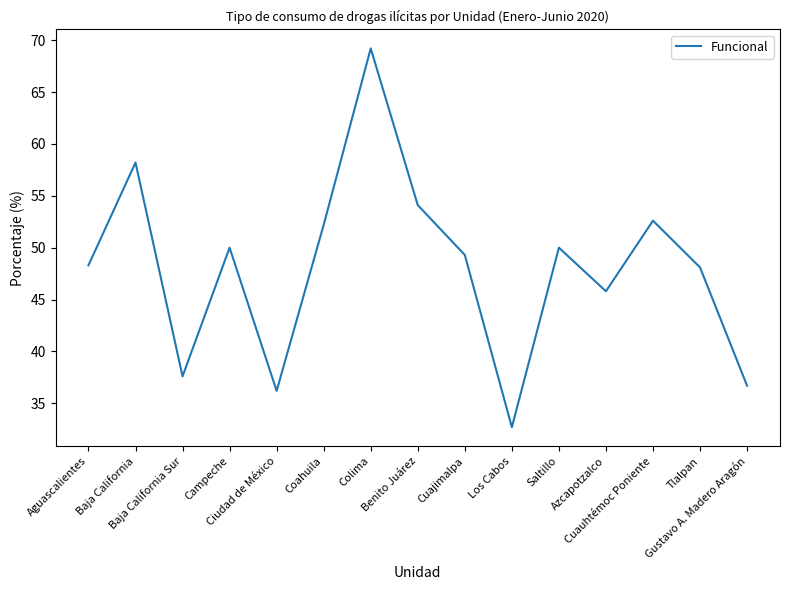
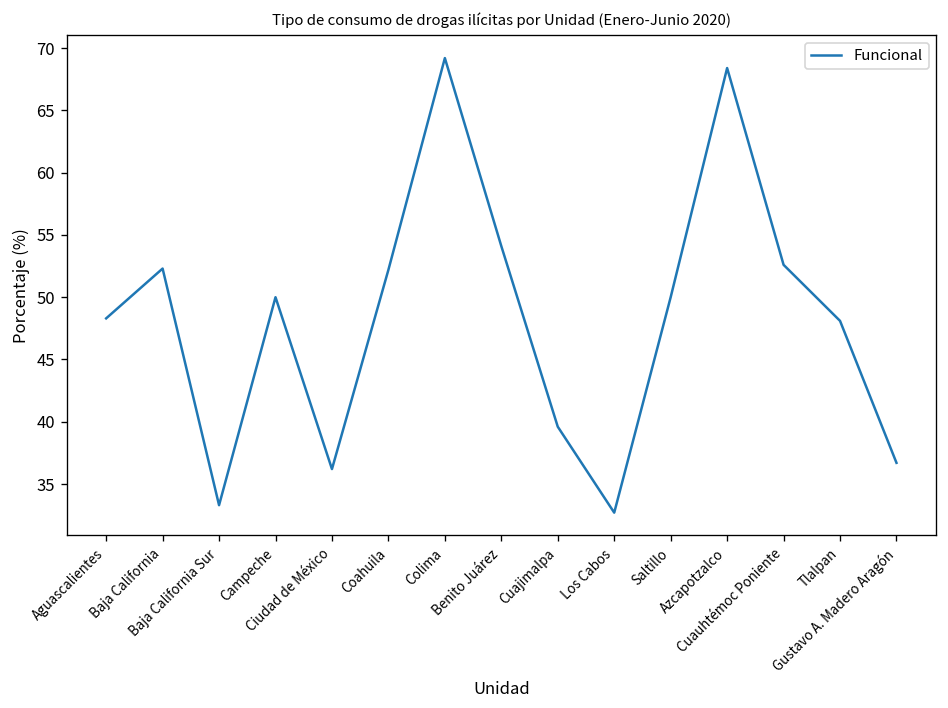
Baja California: 58.2 -> 52.3
Baja California Sur: 37.6 -> 33.3
Cuajimalpa: 49.3 -> 39.6
Azcapotzalco: 45.8 -> 68.4
